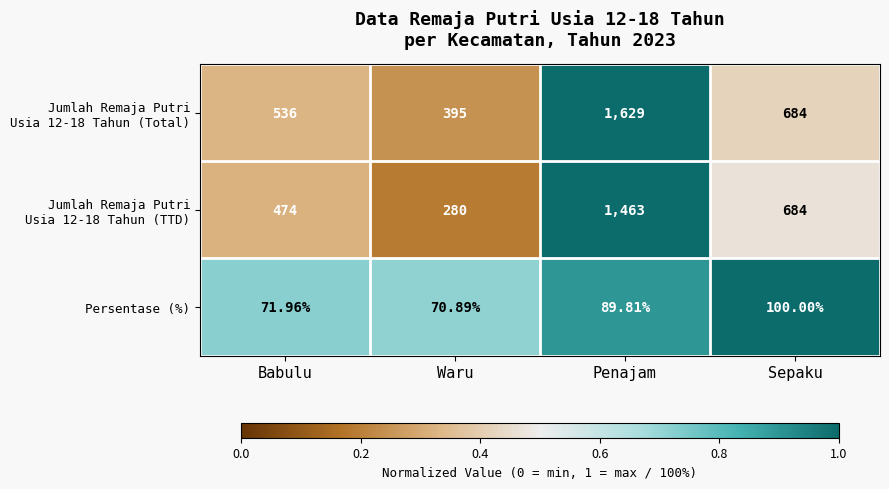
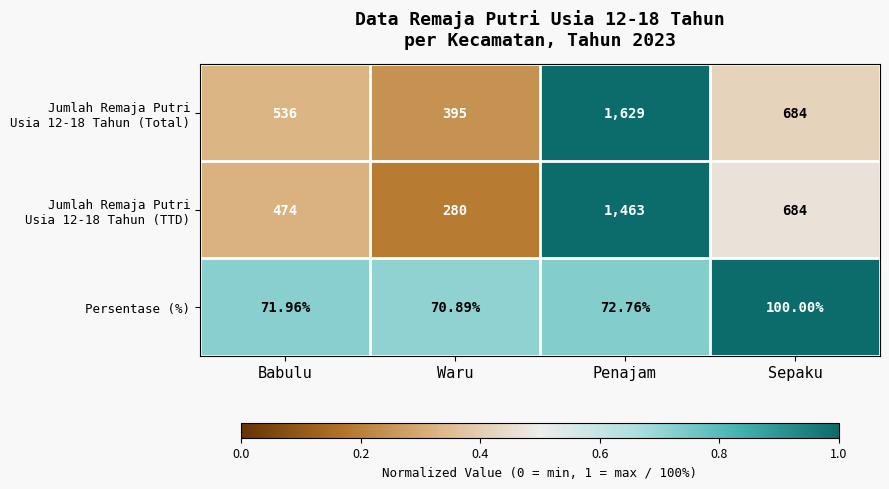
Persentase (%), Penajam: 89.81% -> 72.76%
